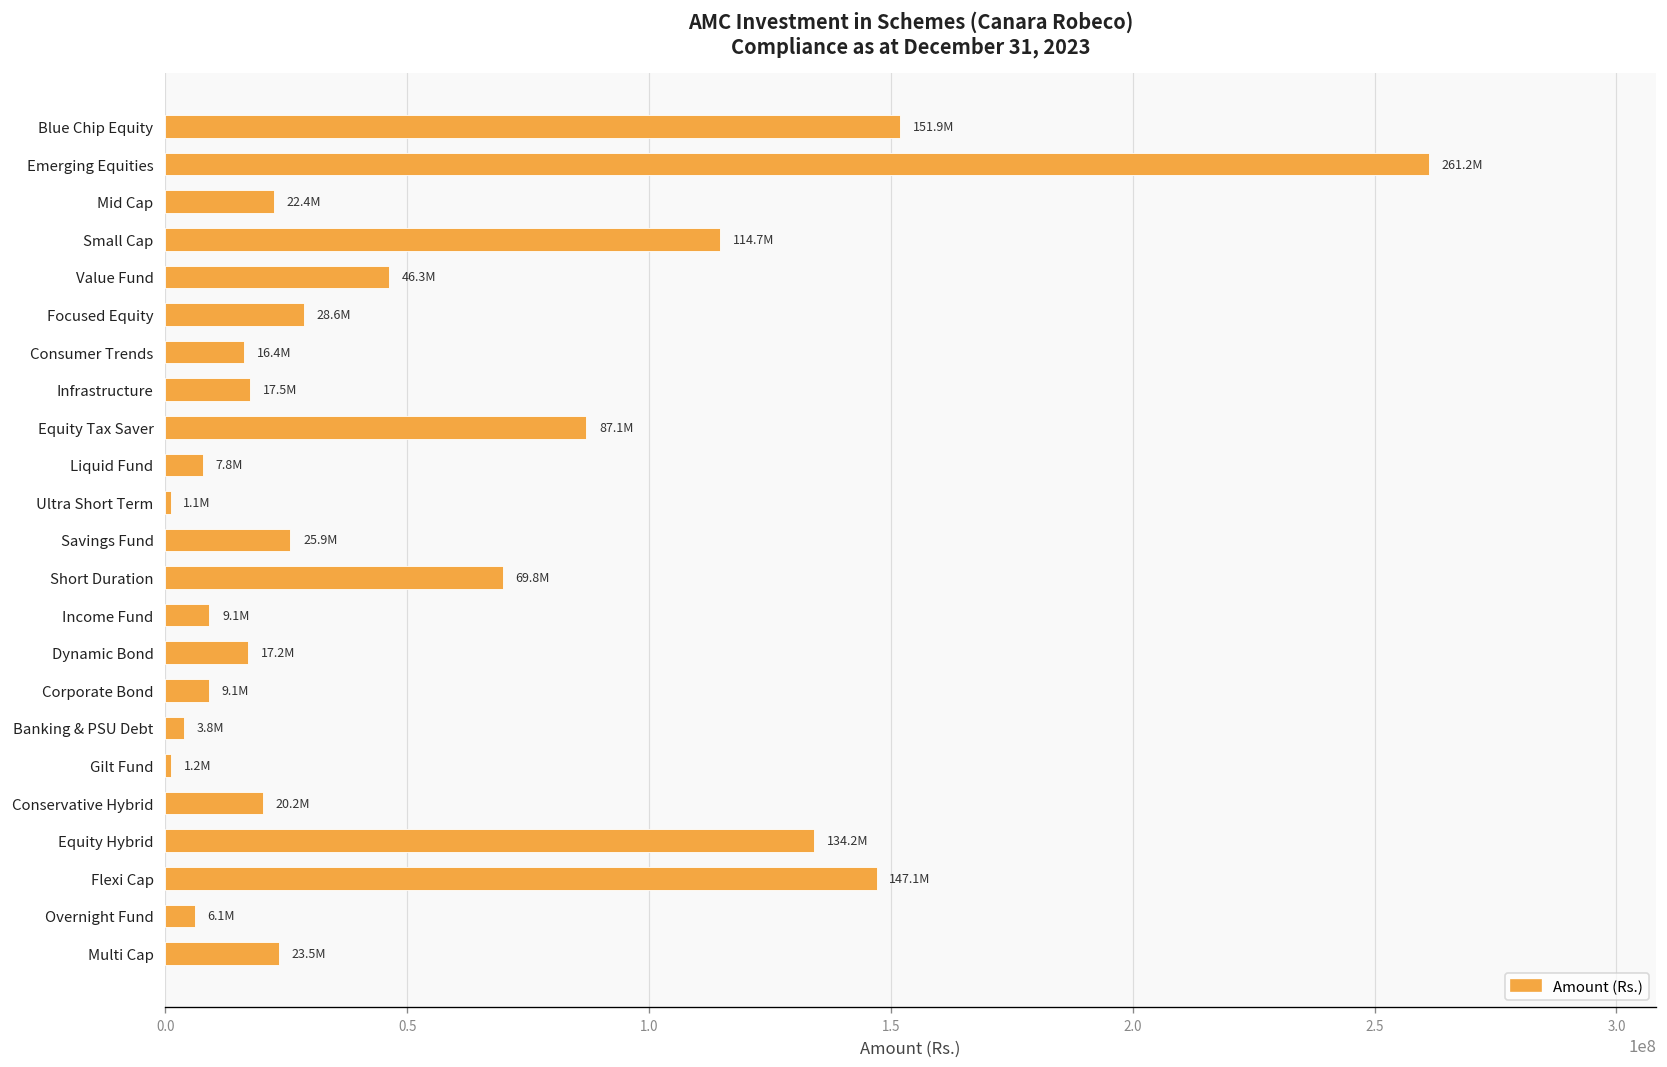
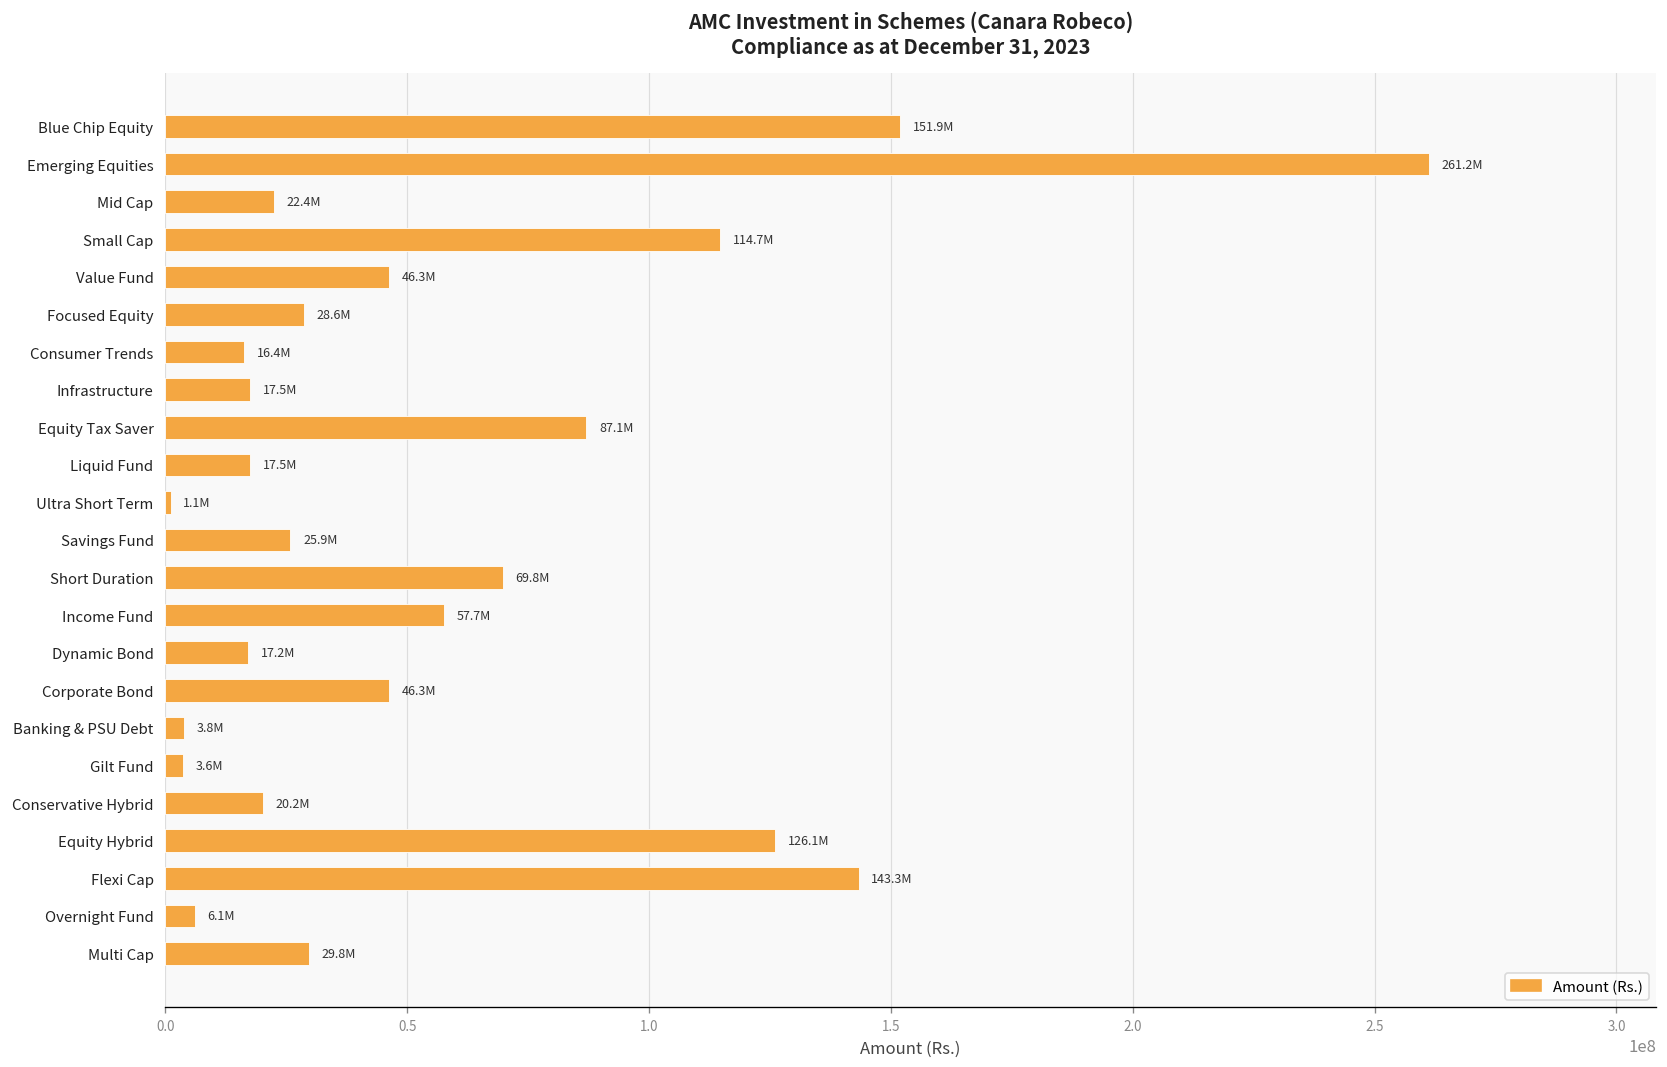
Liquid Fund: 7.8M -> 17.5M
Income Fund: 9.1M -> 57.7M
Corporate Bond: 9.1M -> 46.3M
Gilt Fund: 1.2M -> 3.6M
Equity Hybrid: 134.2M -> 126.1M
Flexi Cap: 147.1M -> 143.3M
Multi Cap: 23.5M -> 29.8M
